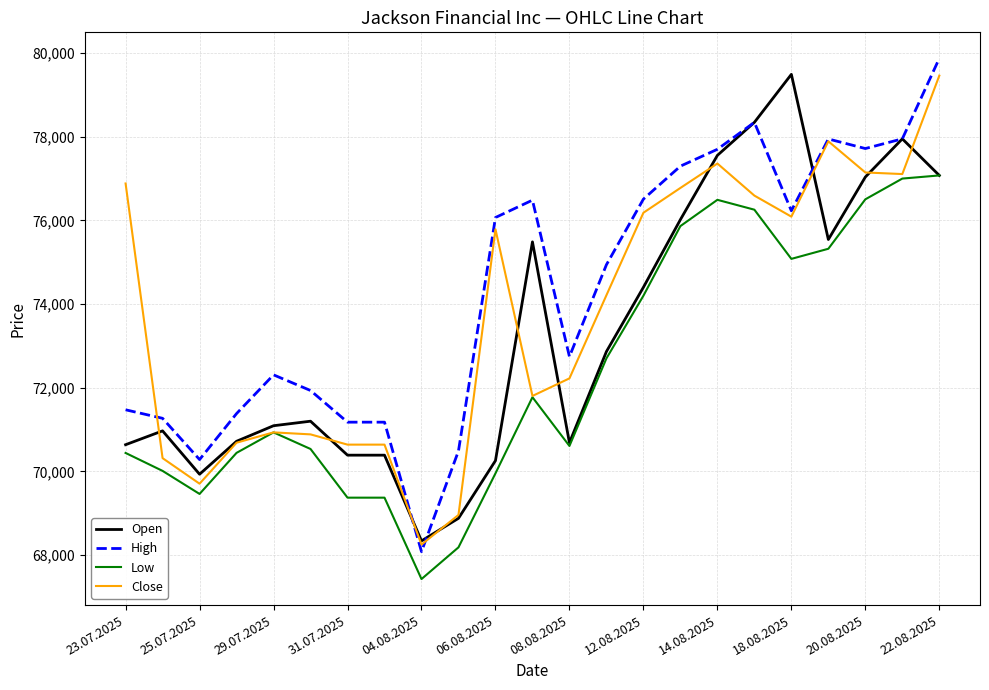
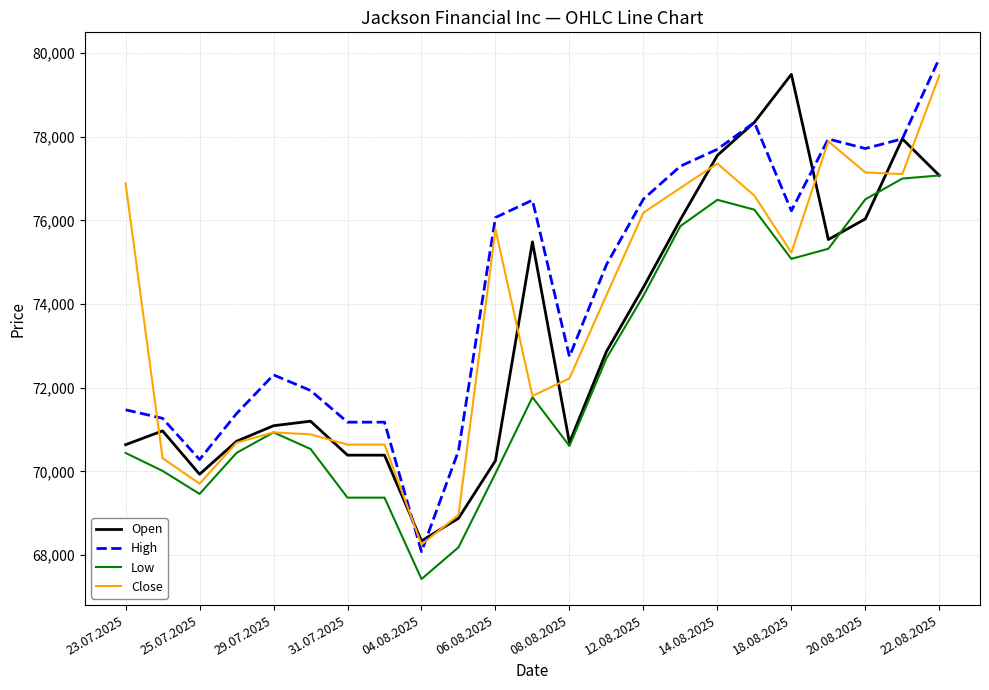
Close, 18.08.2025: 76,100 -> 75,200
Open, 20.08.2025: 77,000 -> 76,000
